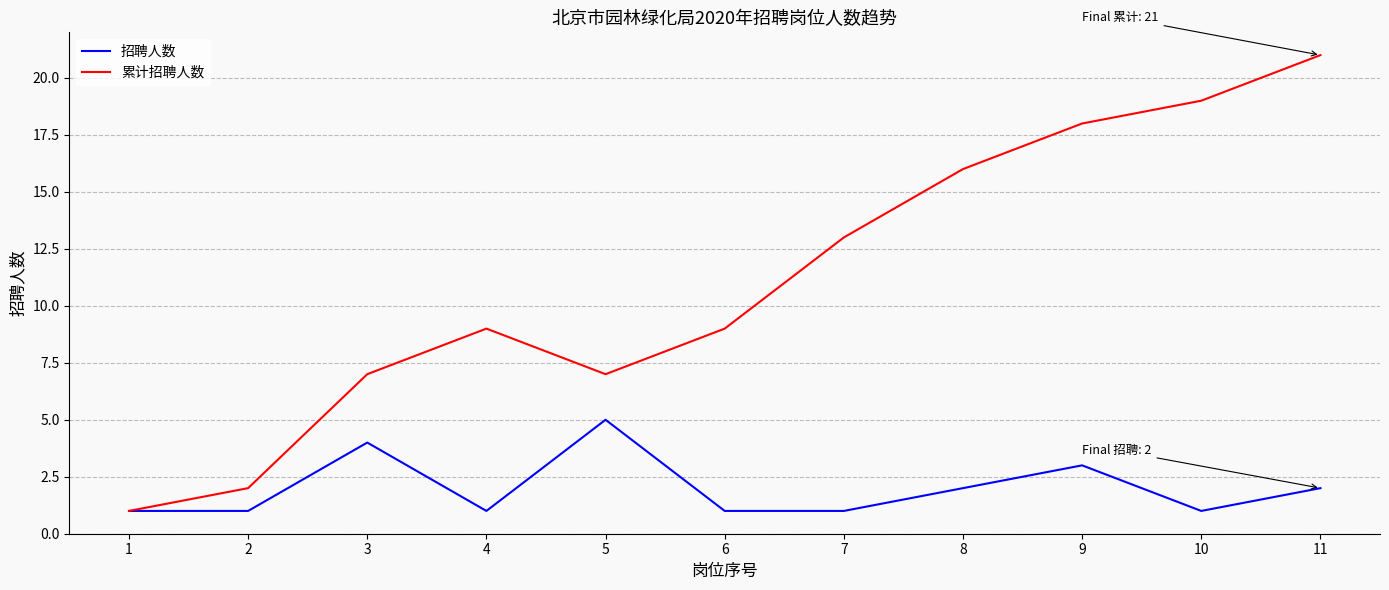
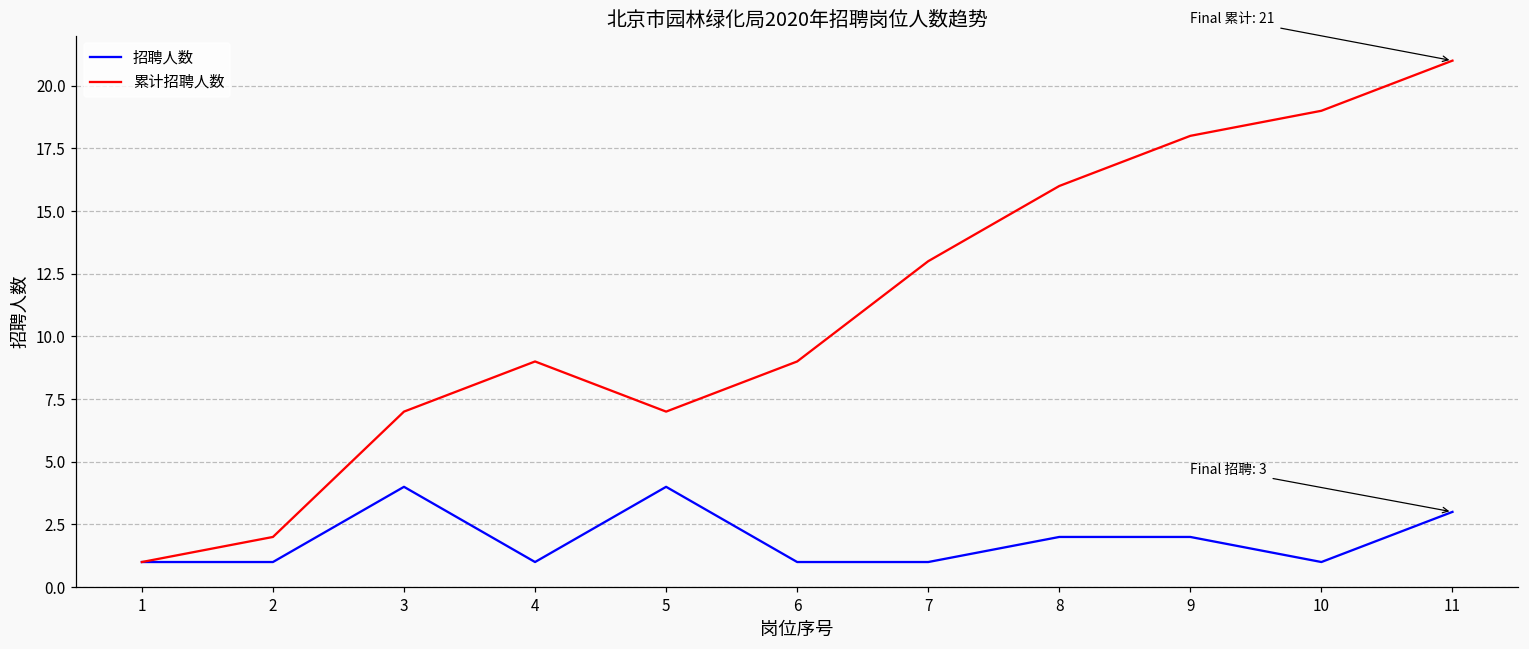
招聘人数, 5: 5 -> 4
招聘人数, 9: 3 -> 2
招聘人数, 11: 2 -> 3
